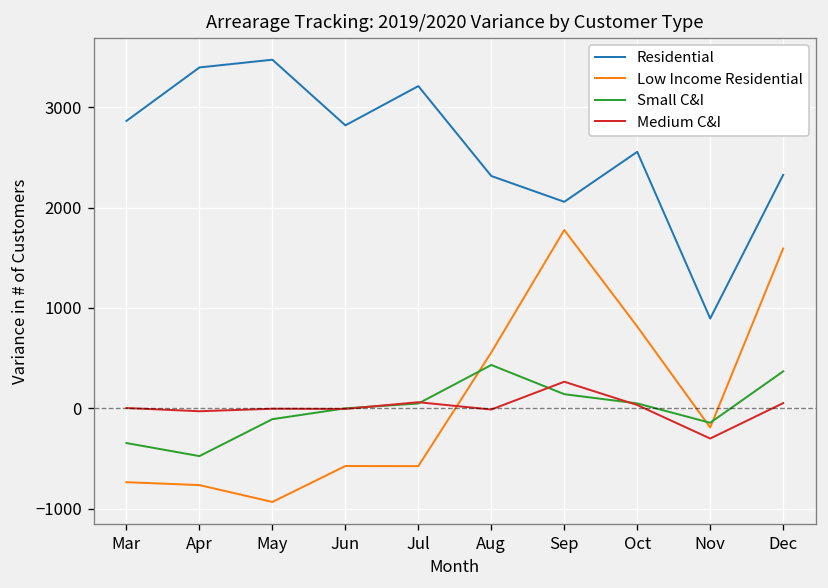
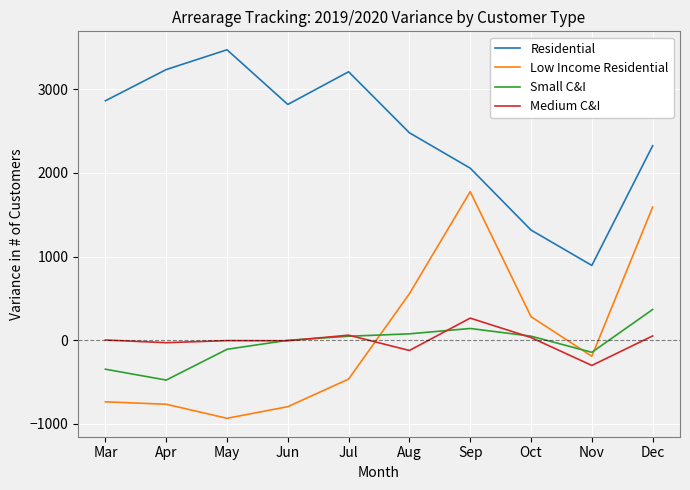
Residential, Apr: 3400 -> 3200
Low Income Residential, Jun: -600 -> -800
Low Income Residential, Jul: -600 -> -500
Residential, Aug: 2300 -> 2500
Small C&I, Aug: 400 -> 100
Medium C&I, Aug: 0 -> -100
Residential, Oct: 2600 -> 1300
Low Income Residential, Oct: 800 -> 300
